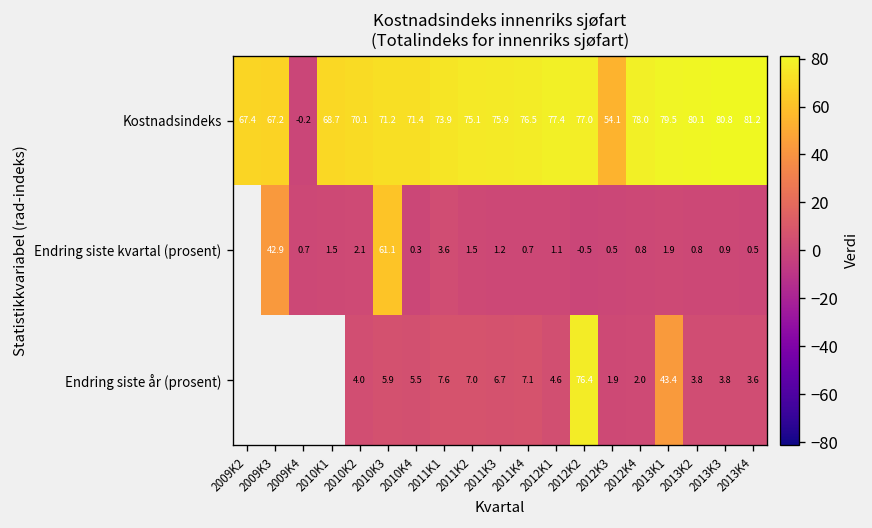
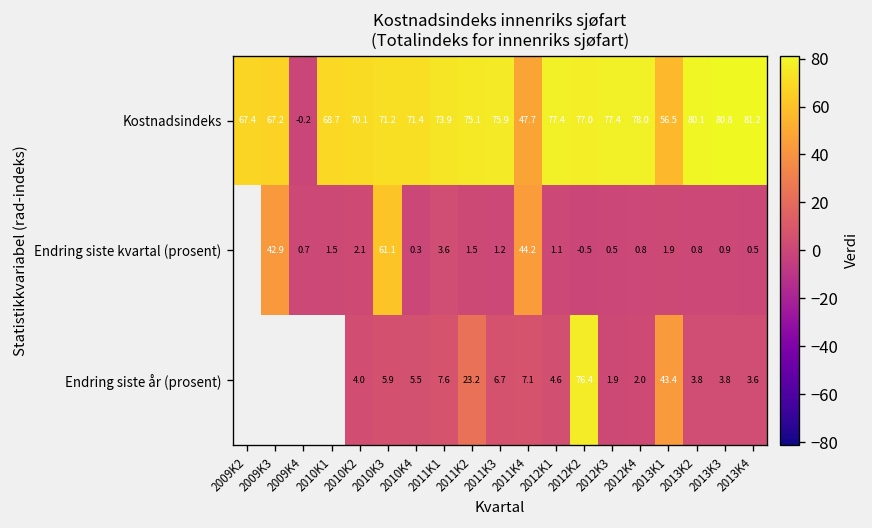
Kostnadsindeks, 2011K4: 76.5 -> 47.7
Kostnadsindeks, 2012K3: 54.1 -> 77.4
Kostnadsindeks, 2013K1: 79.5 -> 56.5
Endring siste kvartal (prosent), 2011K4: 0.7 -> 44.2
Endring siste år (prosent), 2011K2: 7.0 -> 23.2
